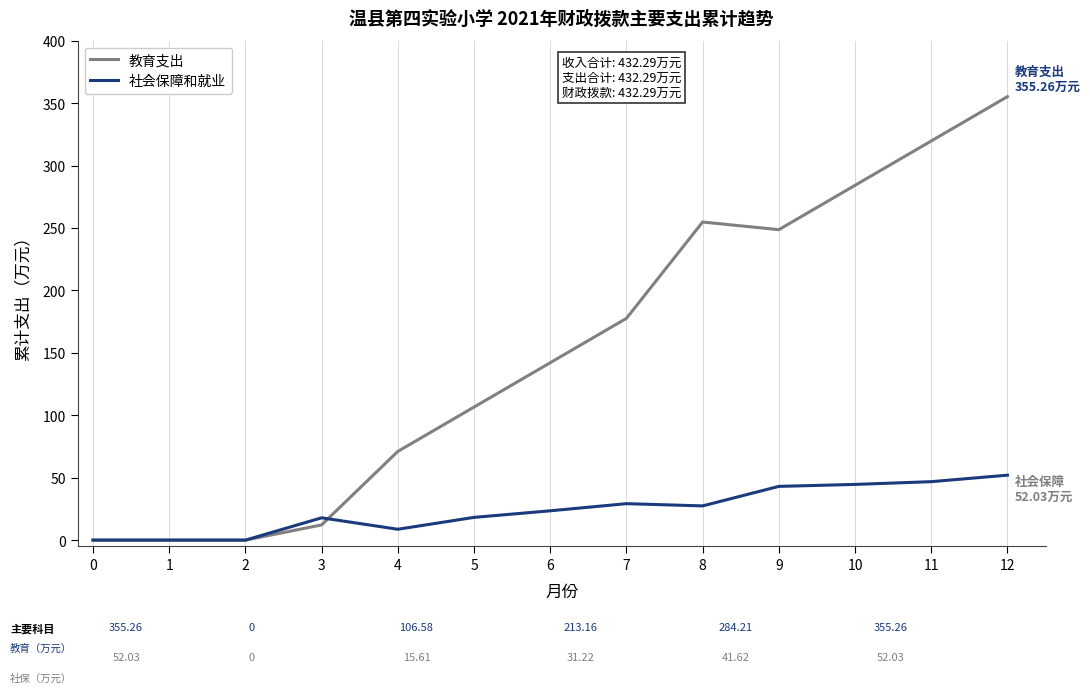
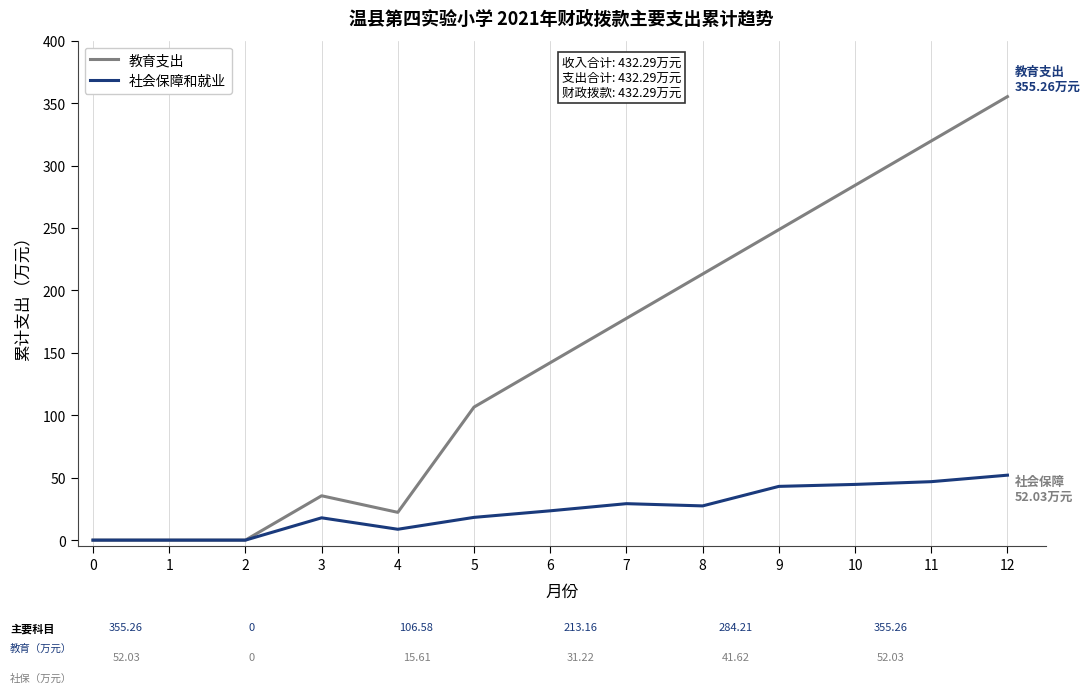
教育支出, 3: 12 -> 36
教育支出, 4: 71 -> 22
教育支出, 8: 255 -> 213
